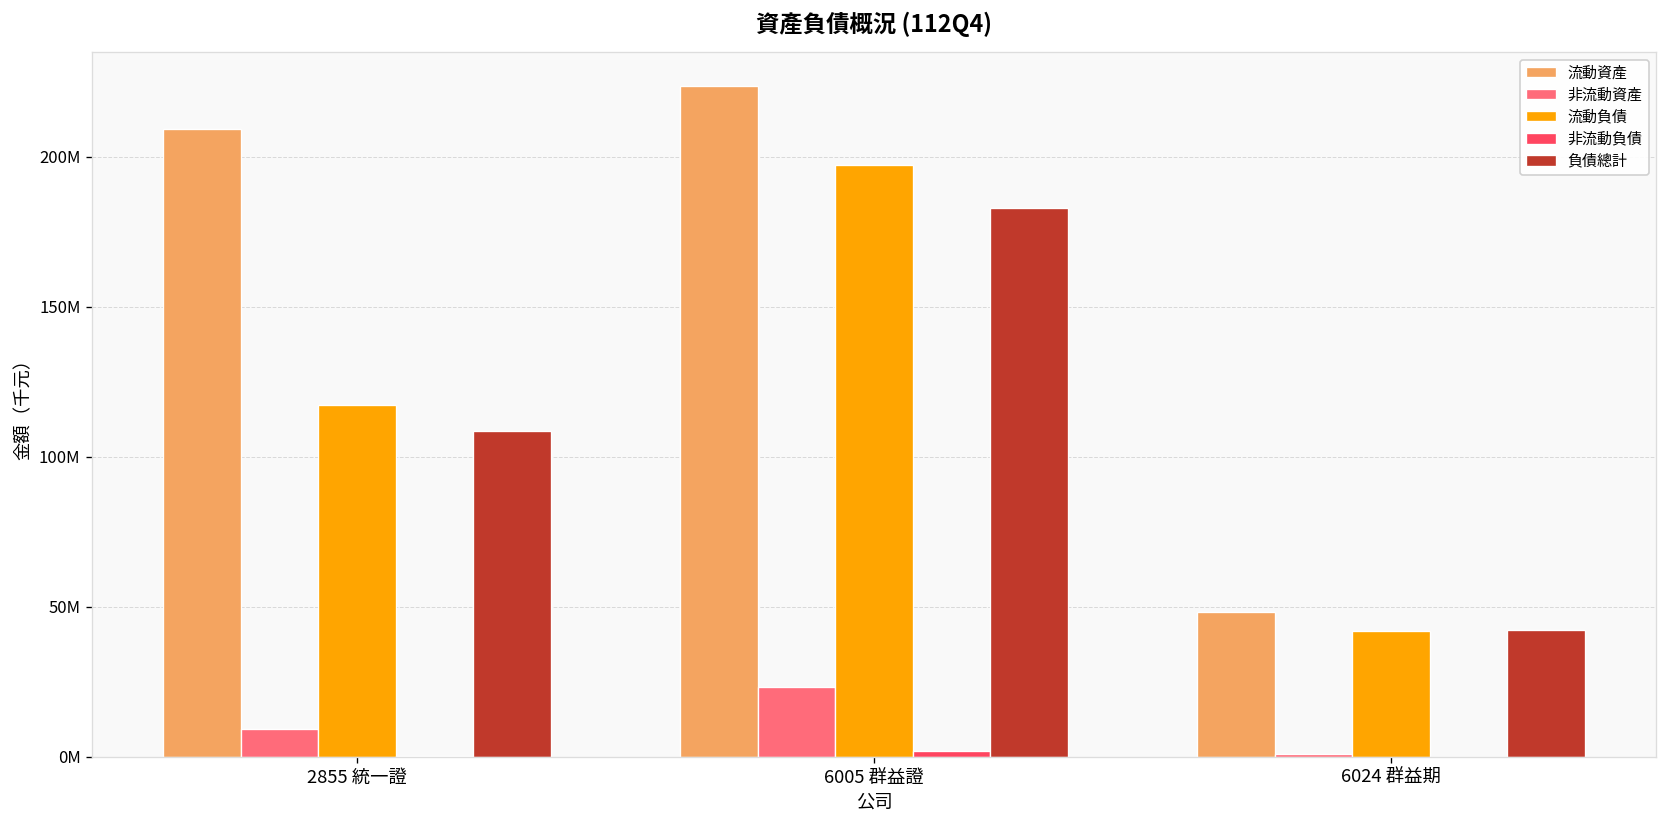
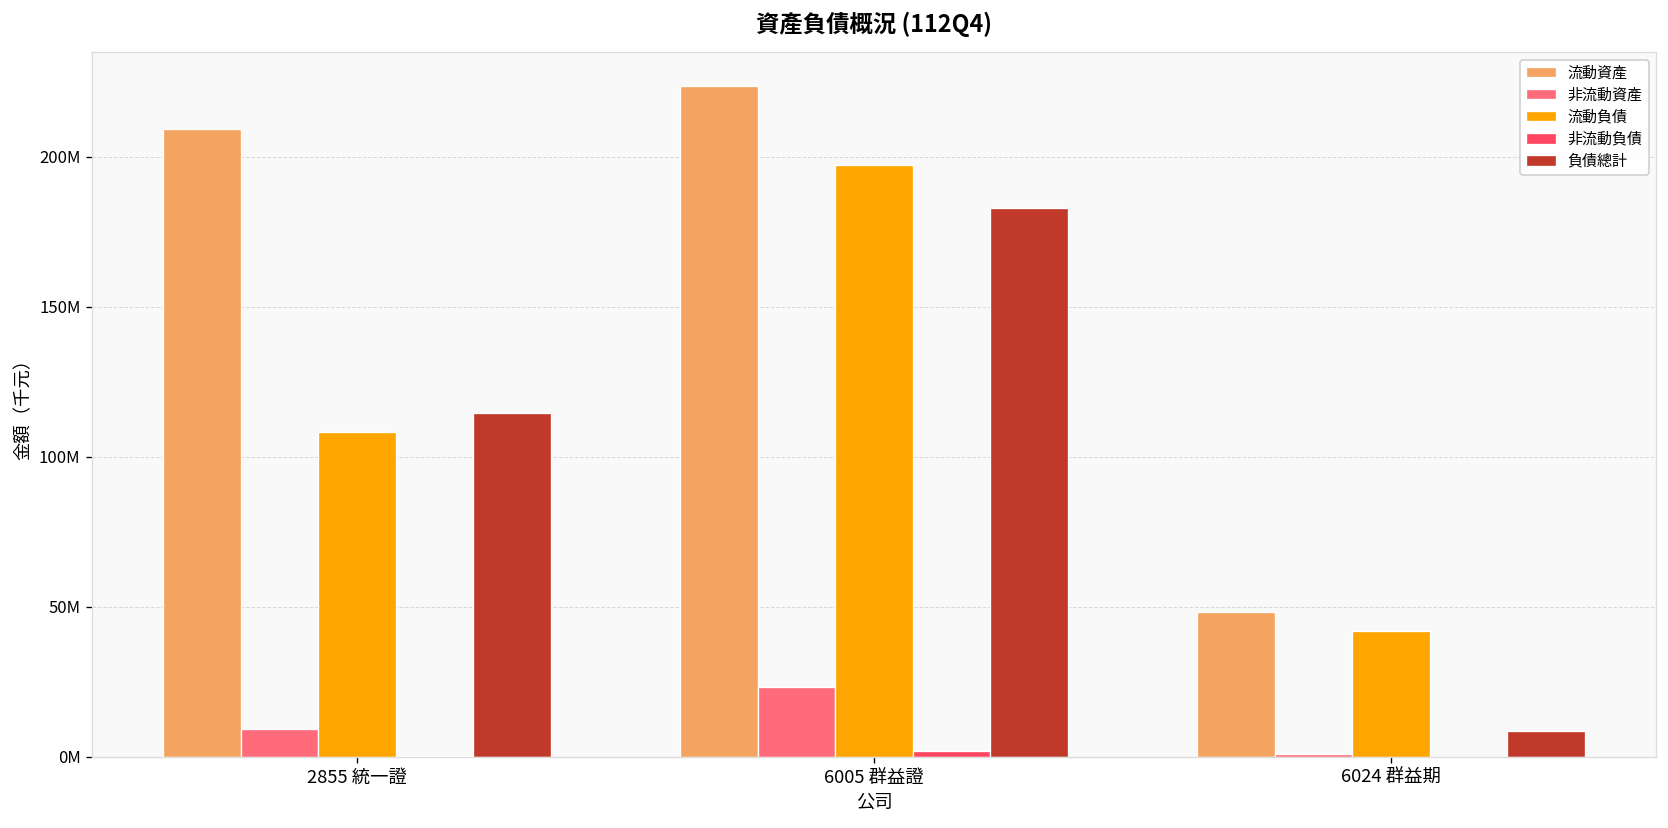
流動負債, 2855 統一證: 117000000 -> 108000000
負債總計, 2855 統一證: 109000000 -> 115000000
負債總計, 6024 群益期: 42000000 -> 9000000
